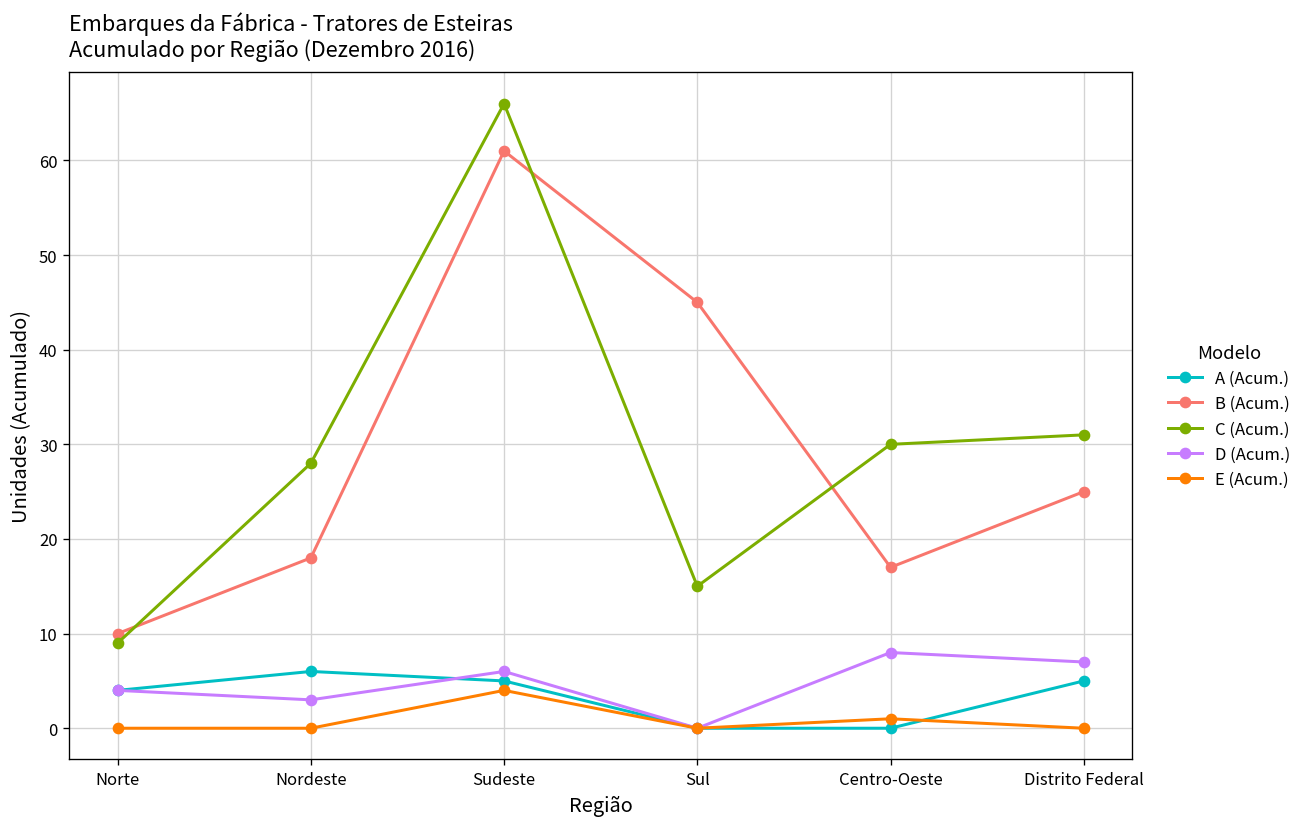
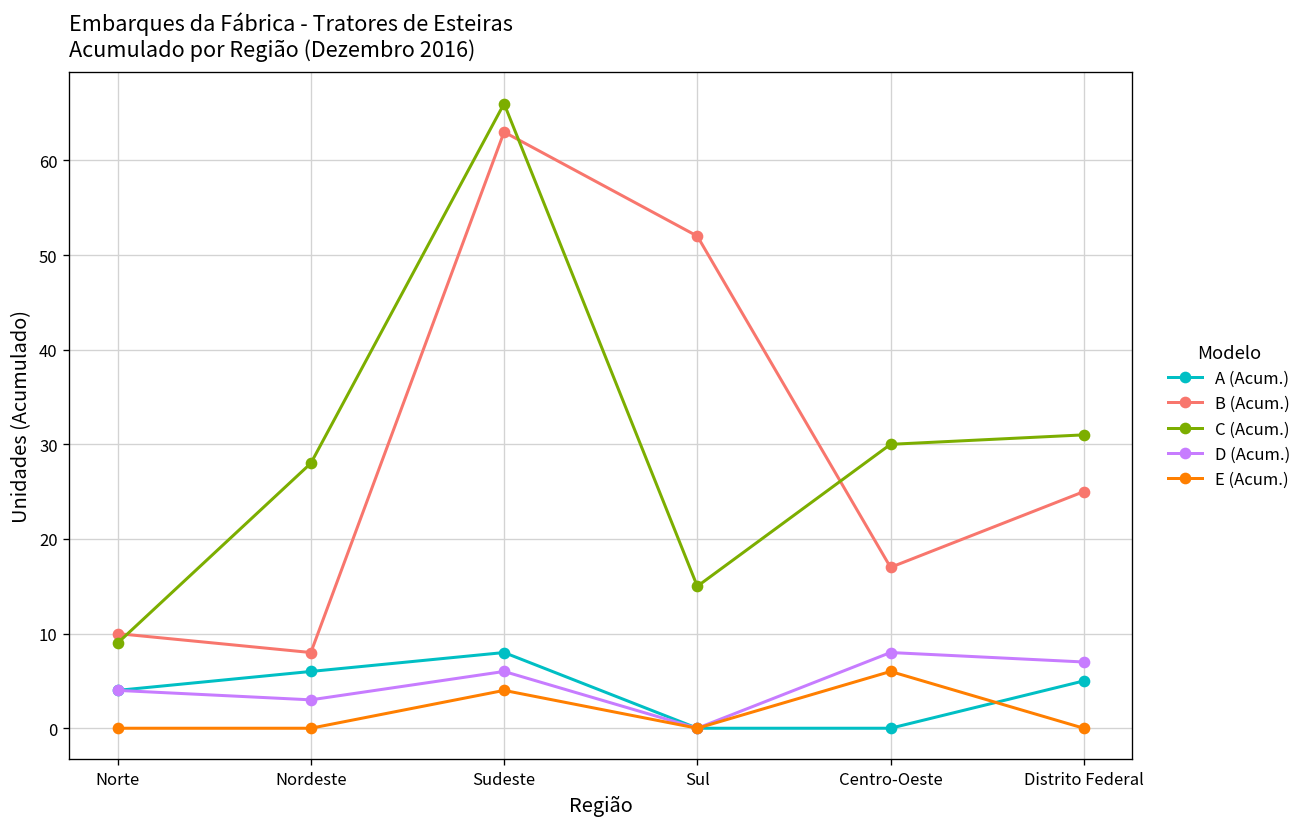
B (Acum.), Nordeste: 18 -> 8
A (Acum.), Sudeste: 5 -> 8
B (Acum.), Sudeste: 61 -> 63
B (Acum.), Sul: 45 -> 52
E (Acum.), Centro-Oeste: 1 -> 6
